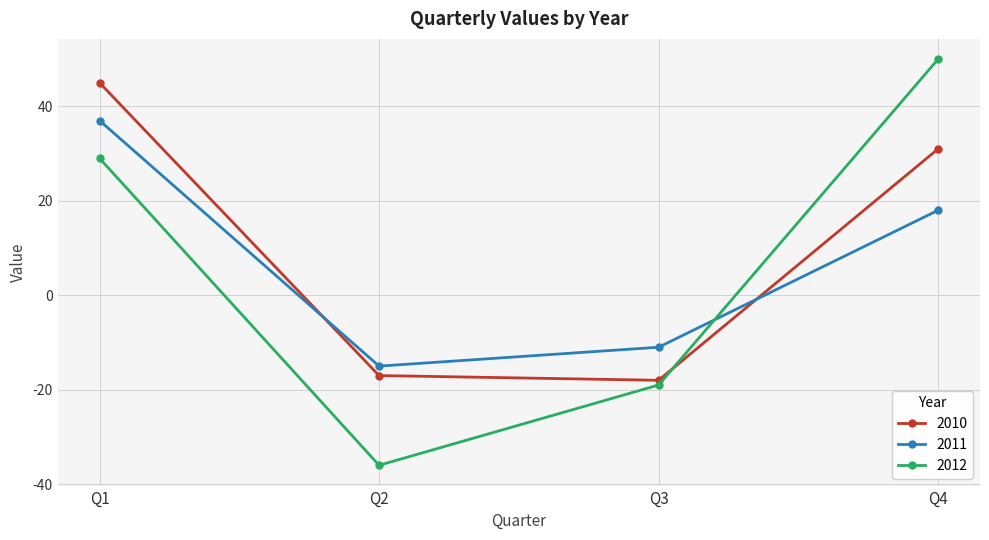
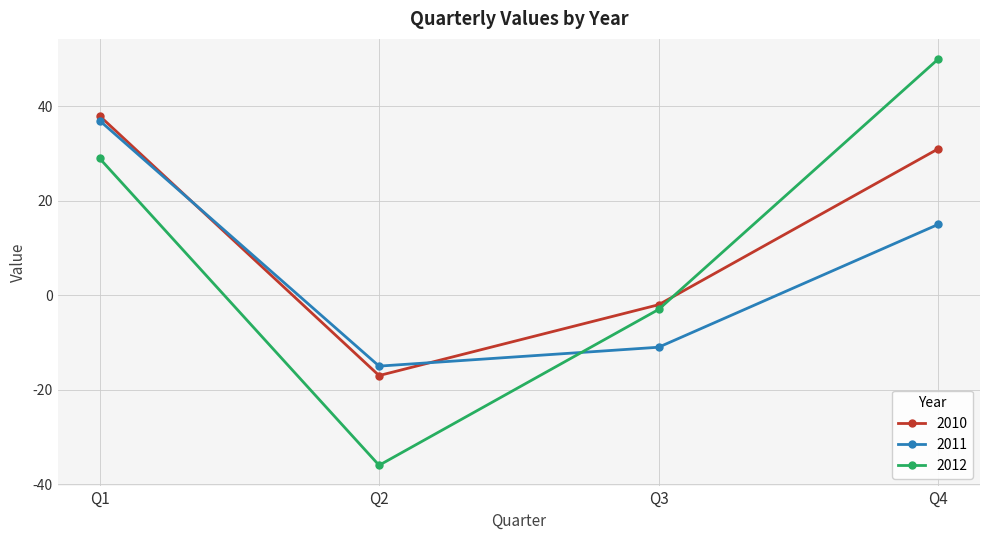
2010, Q1: 45 -> 38
2010, Q3: -18 -> -2
2012, Q3: -19 -> -3
2011, Q4: 18 -> 15
